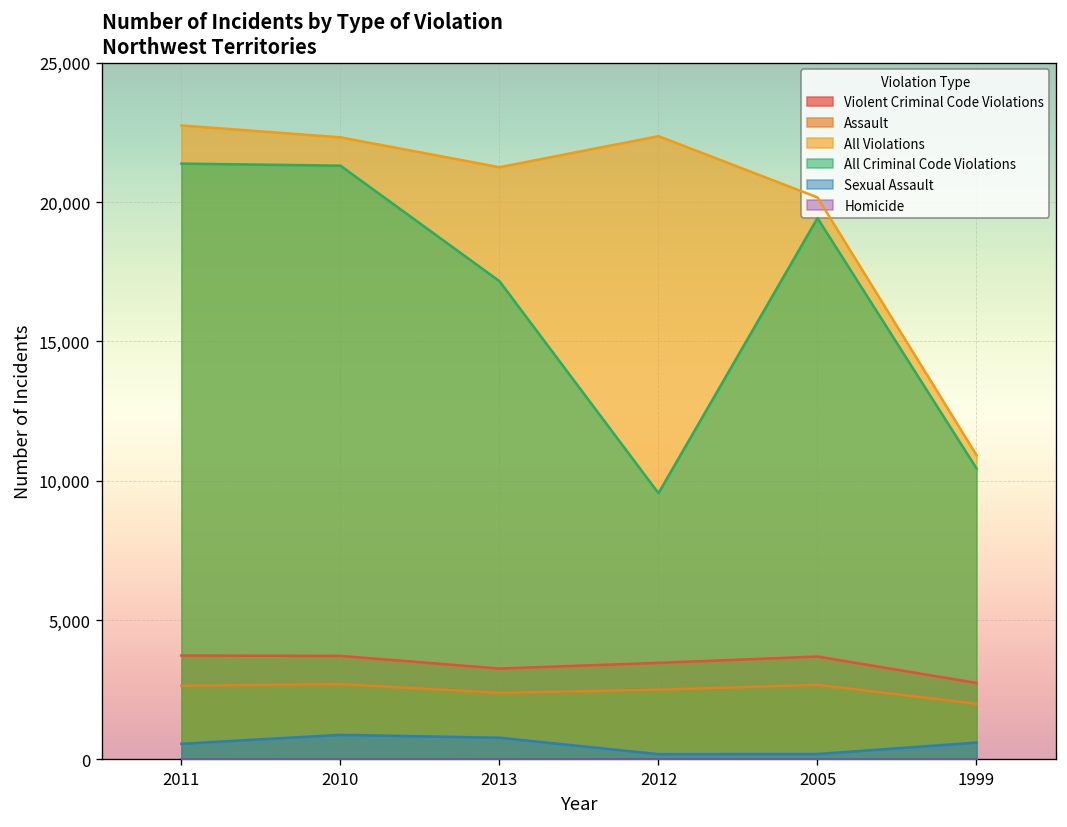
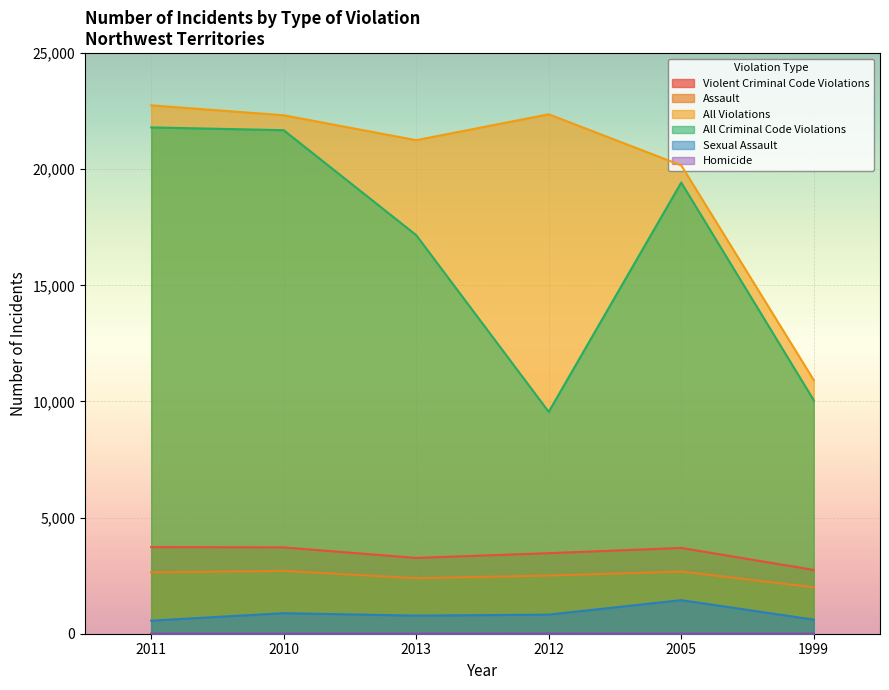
All Criminal Code Violations, 2011: 21,400 -> 21,800
All Criminal Code Violations, 2010: 21,300 -> 21,700
Sexual Assault, 2012: 200 -> 800
Sexual Assault, 2005: 200 -> 1,400
All Criminal Code Violations, 1999: 10,400 -> 10,100
